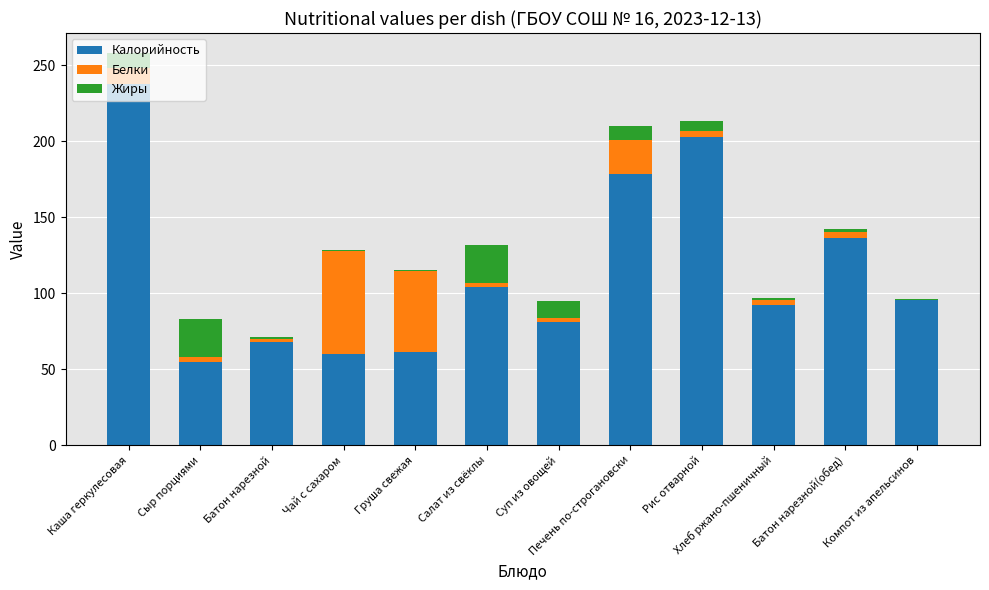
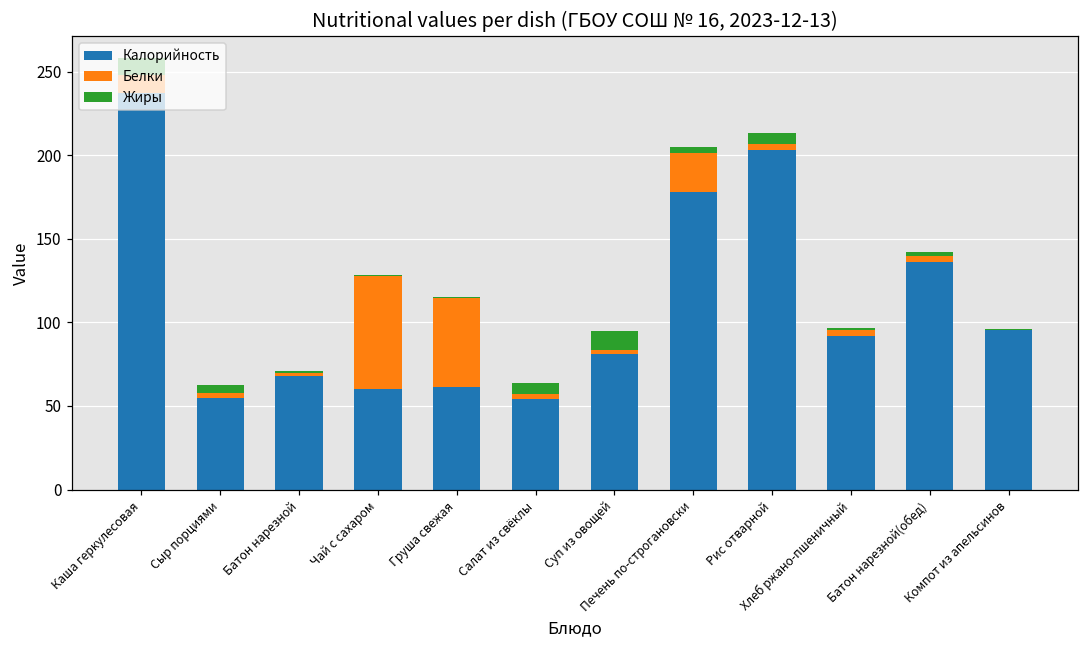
Жиры, Сыр порциями: 25 -> 4
Калорийность, Салат из свёклы: 104 -> 54
Жиры, Салат из свёклы: 25 -> 7
Жиры, Печень по-строгановски: 9 -> 4
